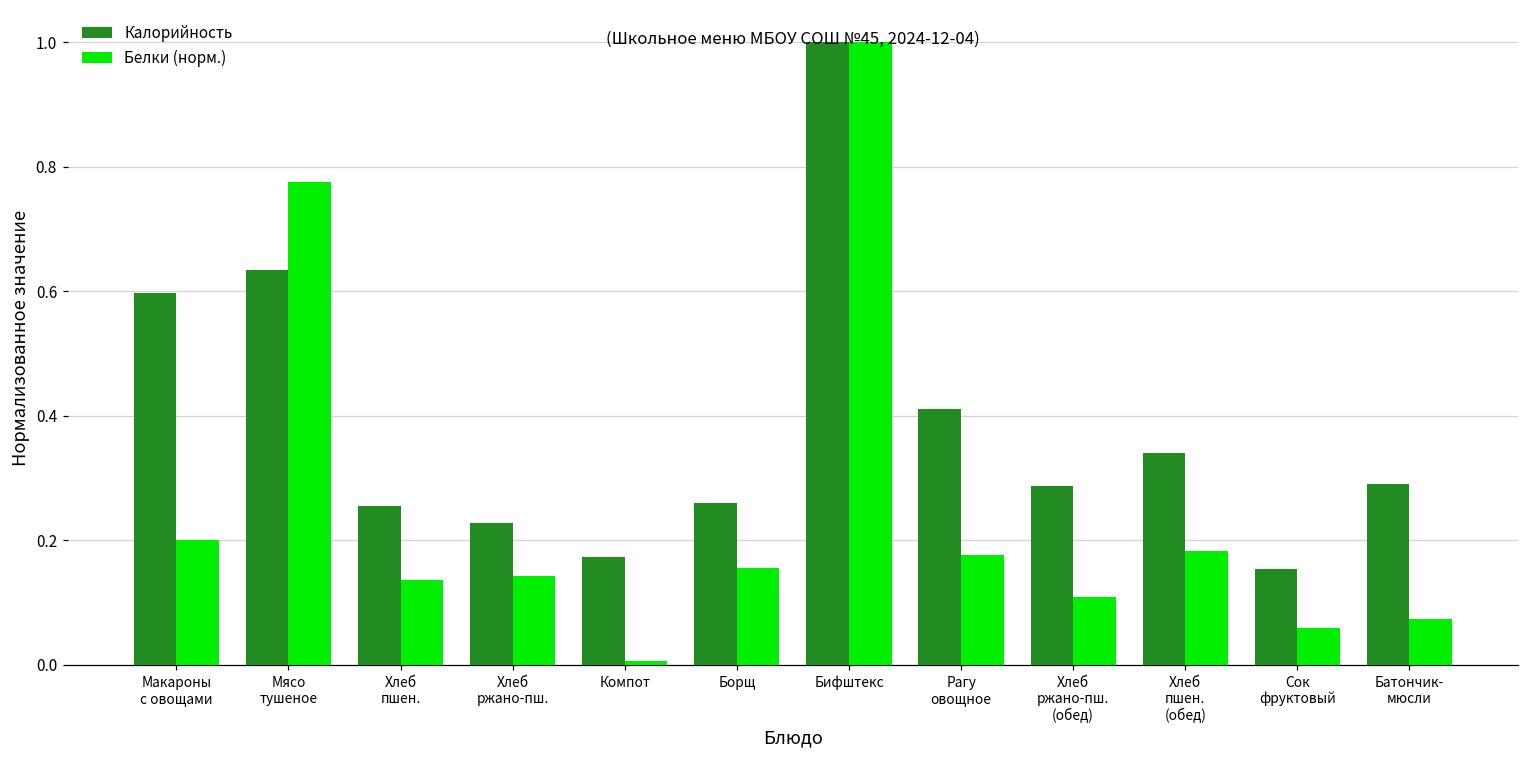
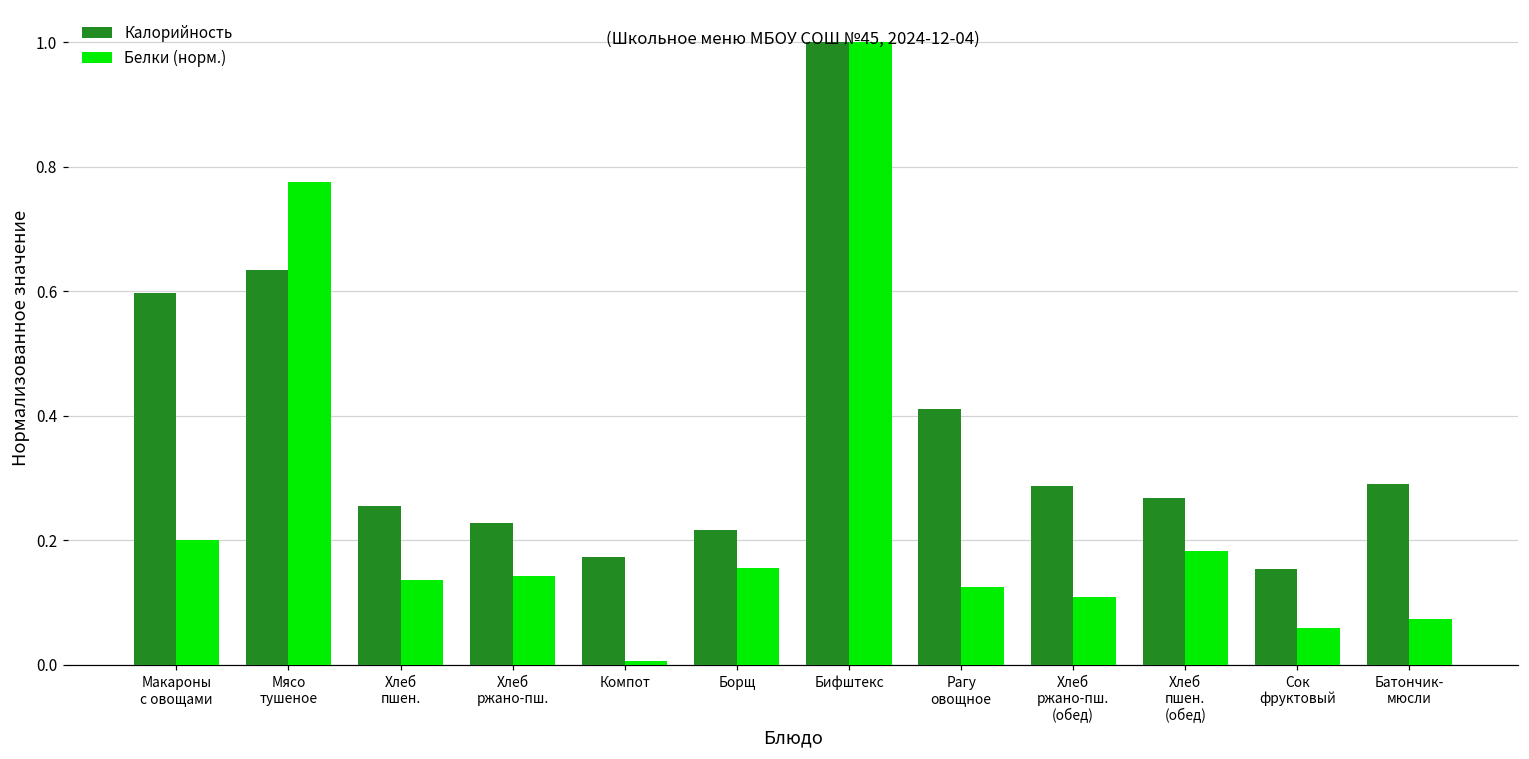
Калорийность, Борщ: 0.26 -> 0.22
Белки (норм.), Рагу овощное: 0.18 -> 0.13
Калорийность, Хлеб пшен. (обед): 0.34 -> 0.27
